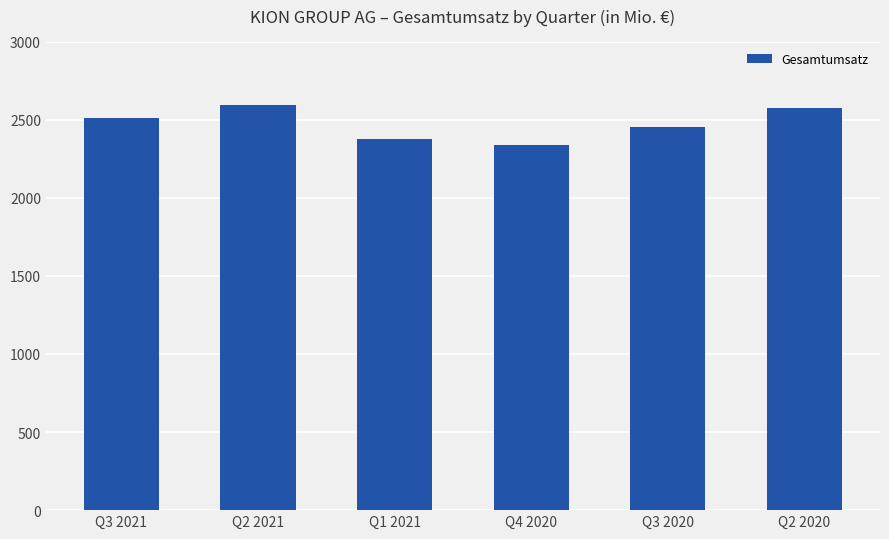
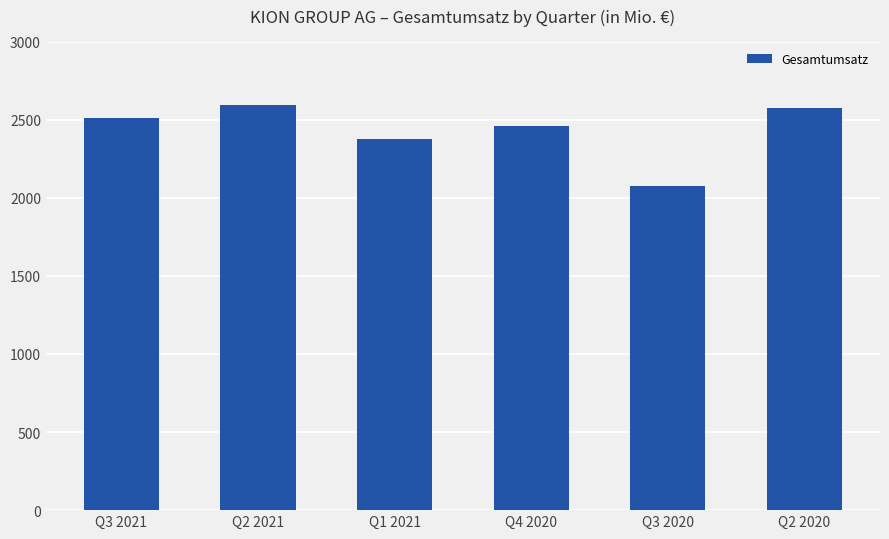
Q4 2020: 2340 -> 2460
Q3 2020: 2450 -> 2070
